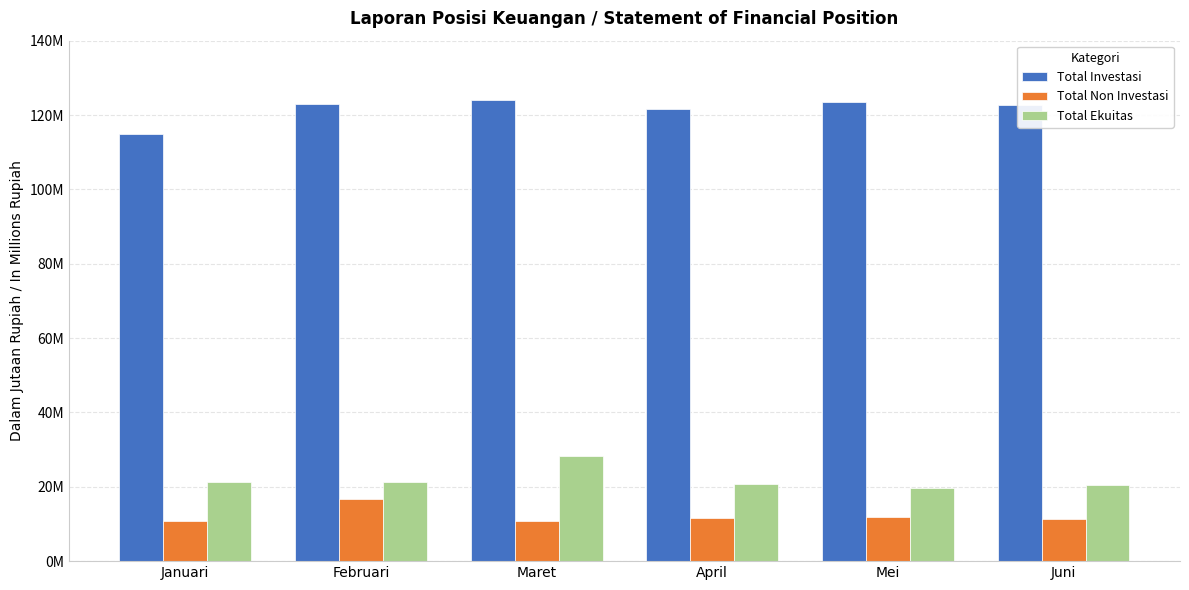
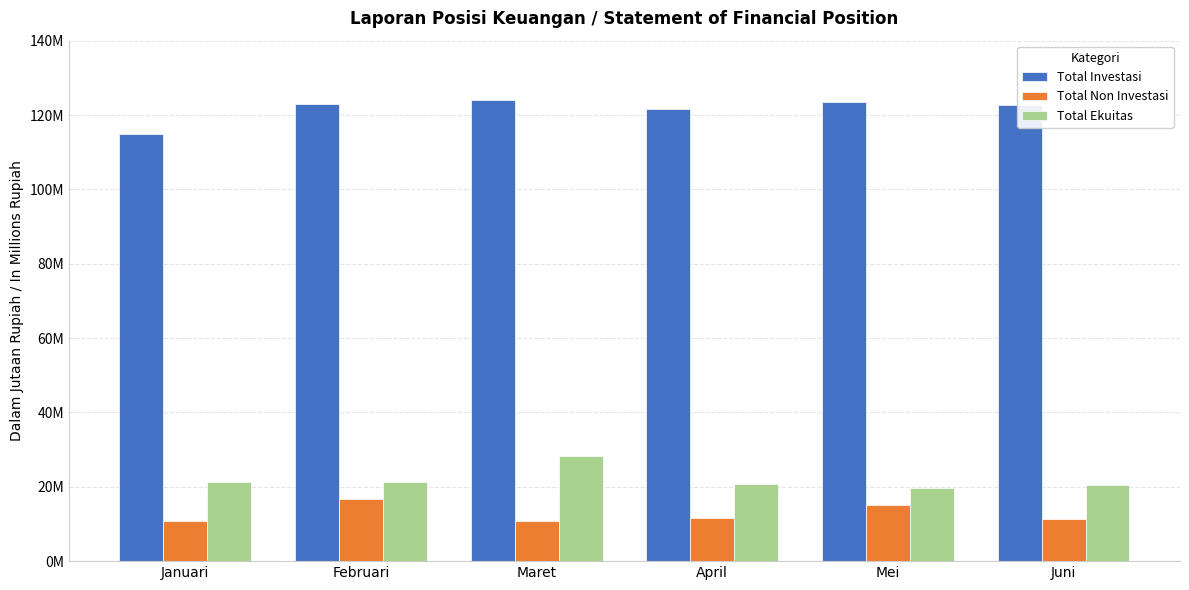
Total Non Investasi, Mei: 12000000 -> 15000000
